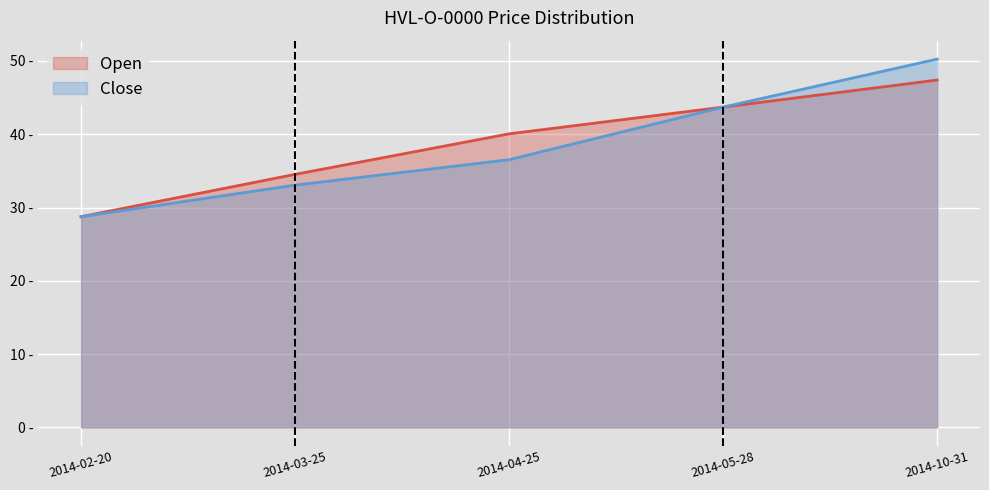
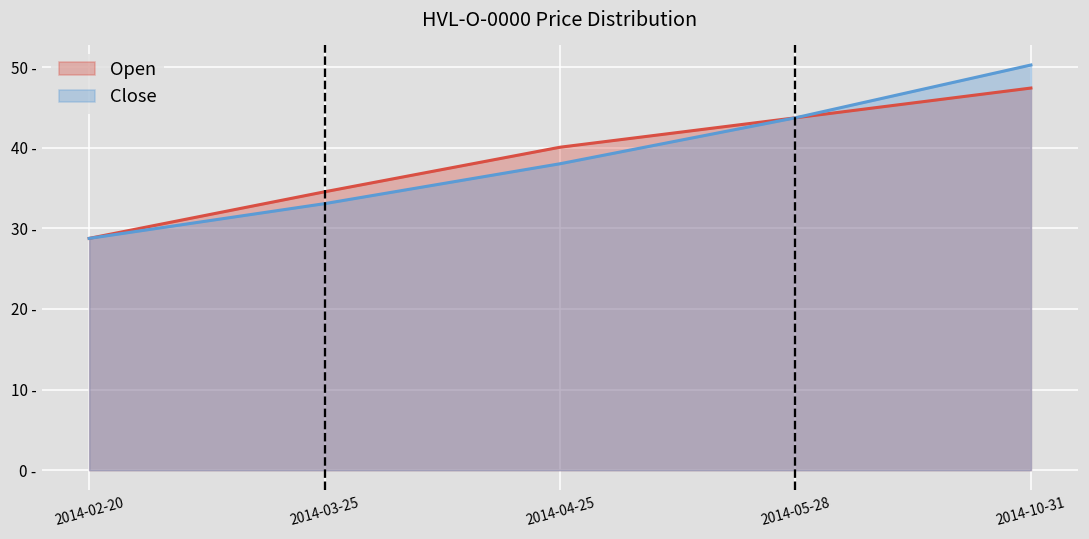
Close, 2014-04-25: 37 - -> 38 -
